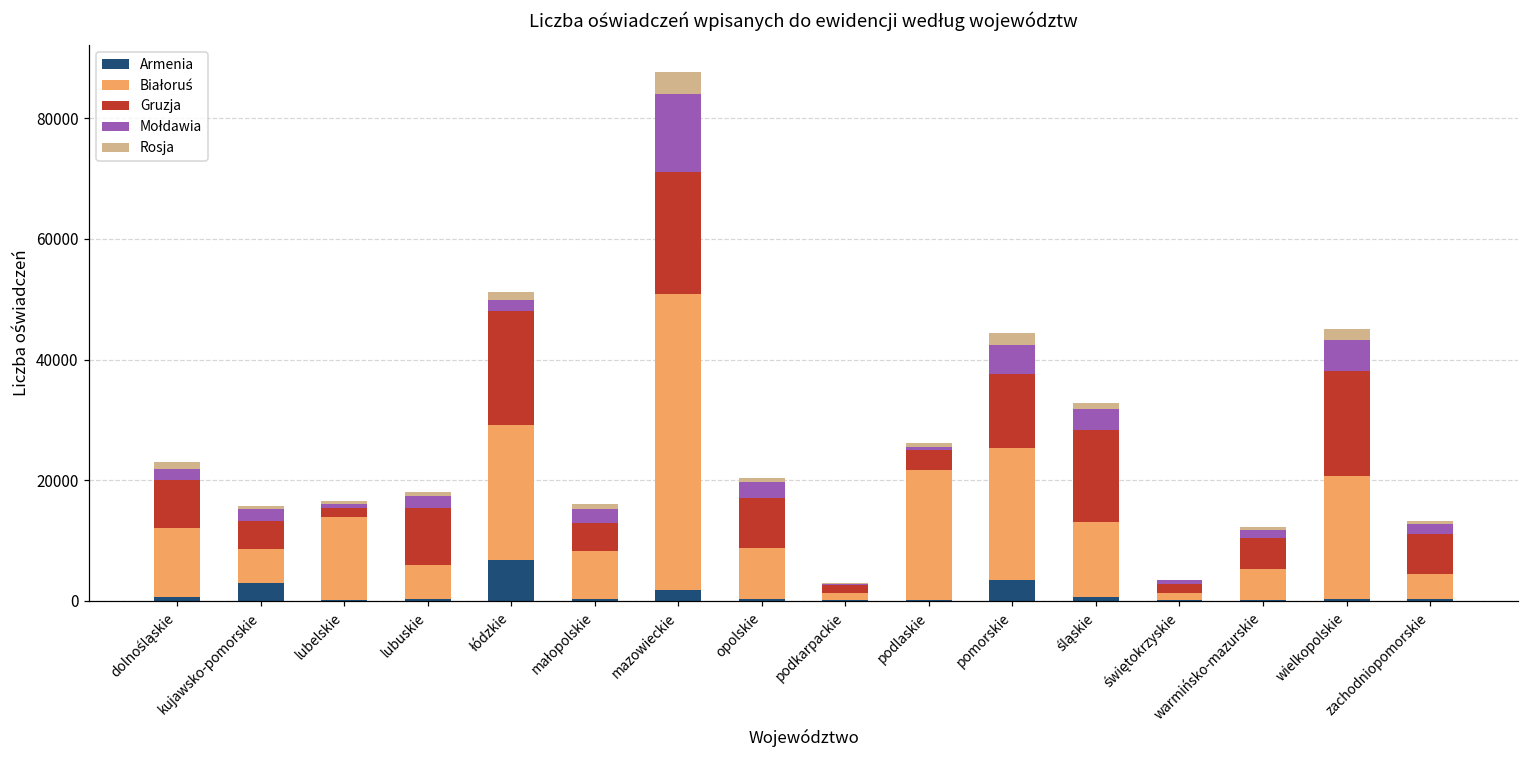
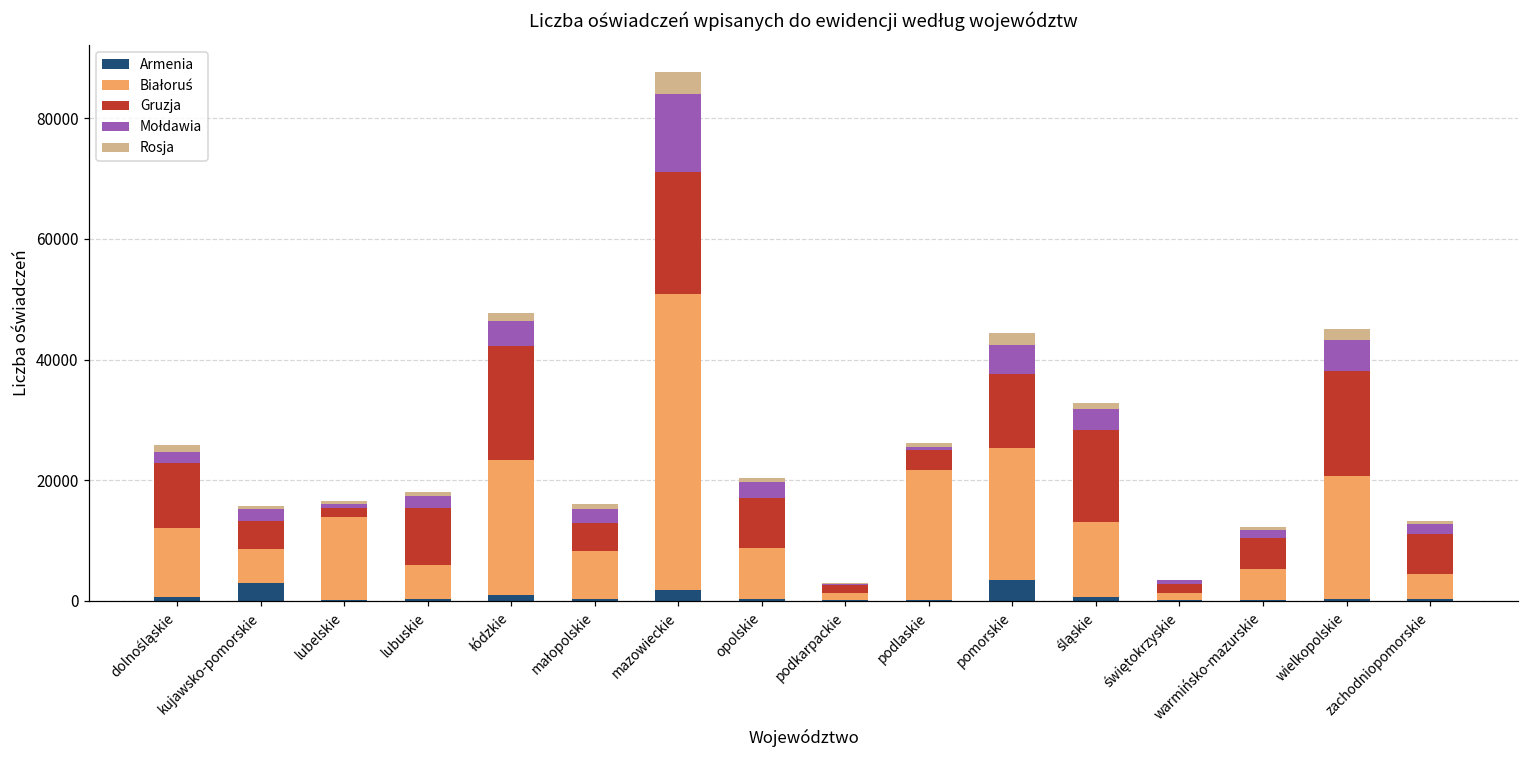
Gruzja, dolnośląskie: 8000 -> 11000
Armenia, łódzkie: 7000 -> 1000
Mołdawia, łódzkie: 2000 -> 4000
